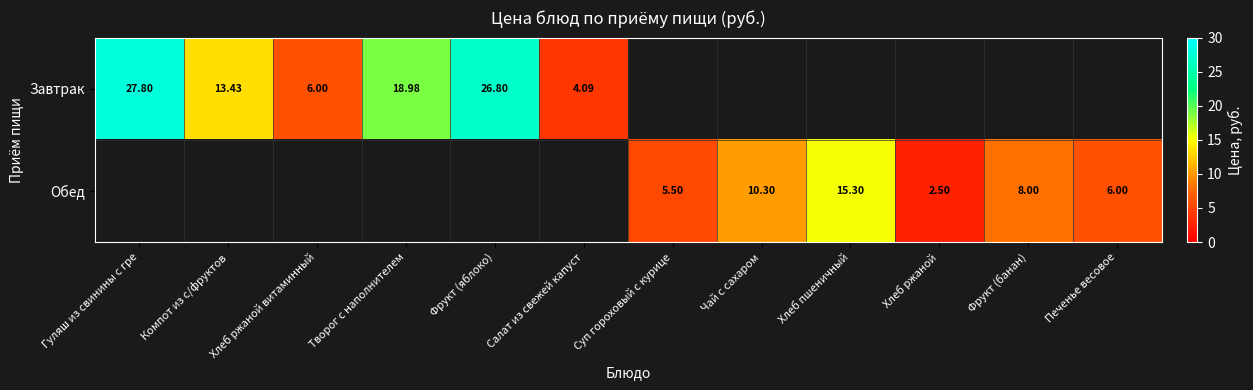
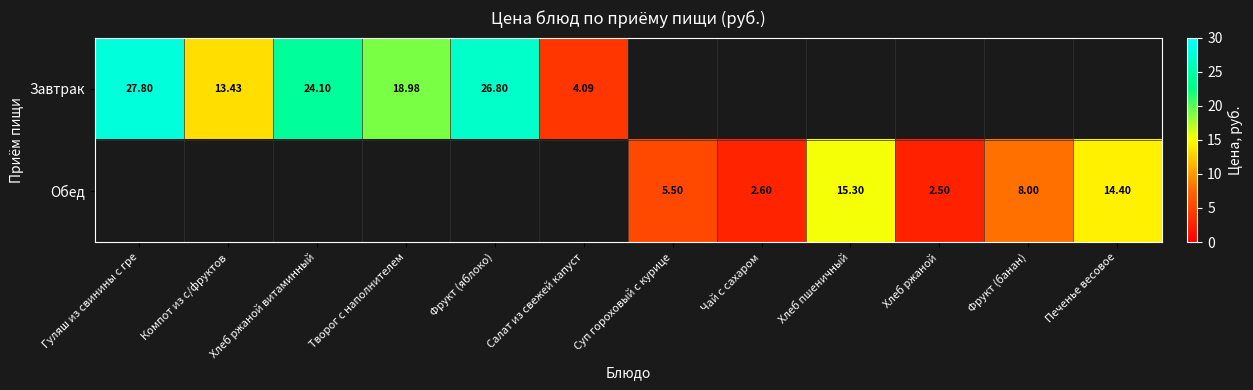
Завтрак, Хлеб ржаной витаминный: 6.00 -> 24.10
Обед, Чай с сахаром: 10.30 -> 2.60
Обед, Печенье весовое: 6.00 -> 14.40
